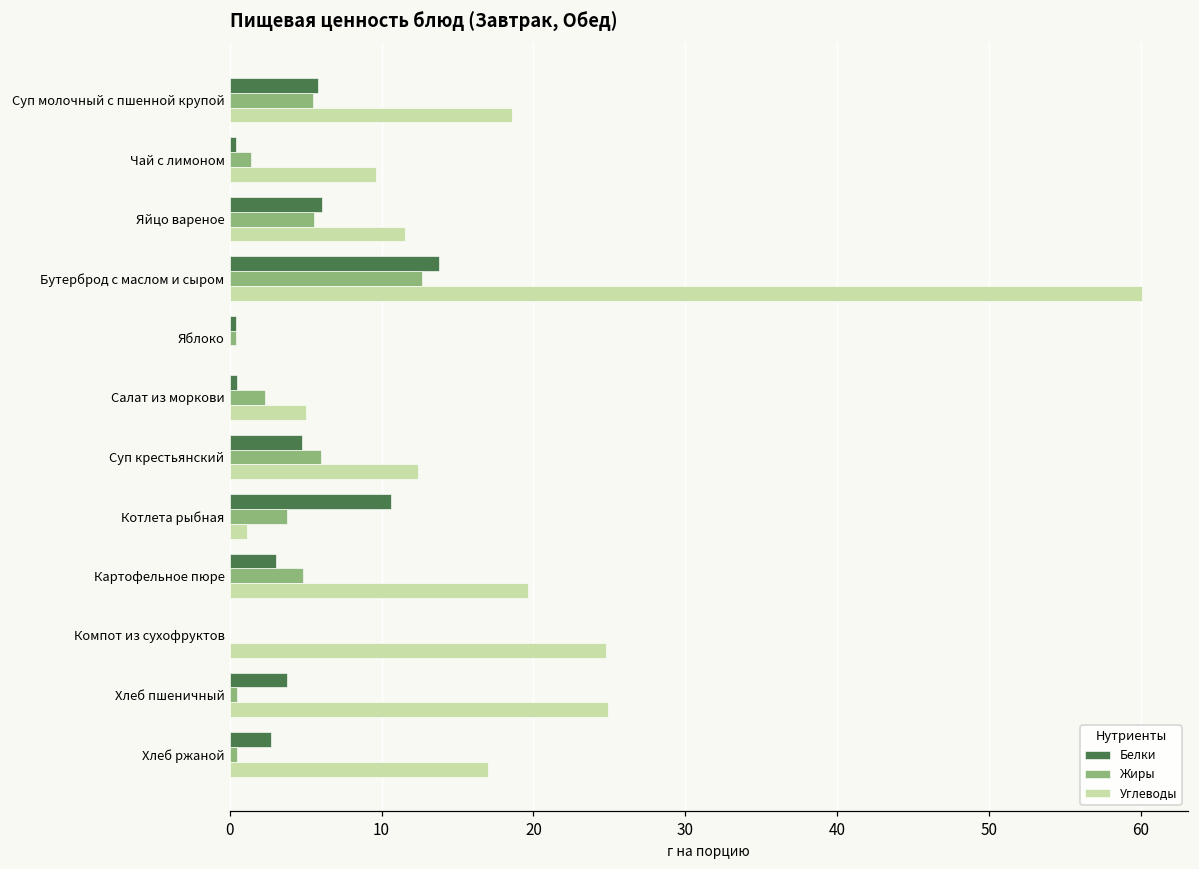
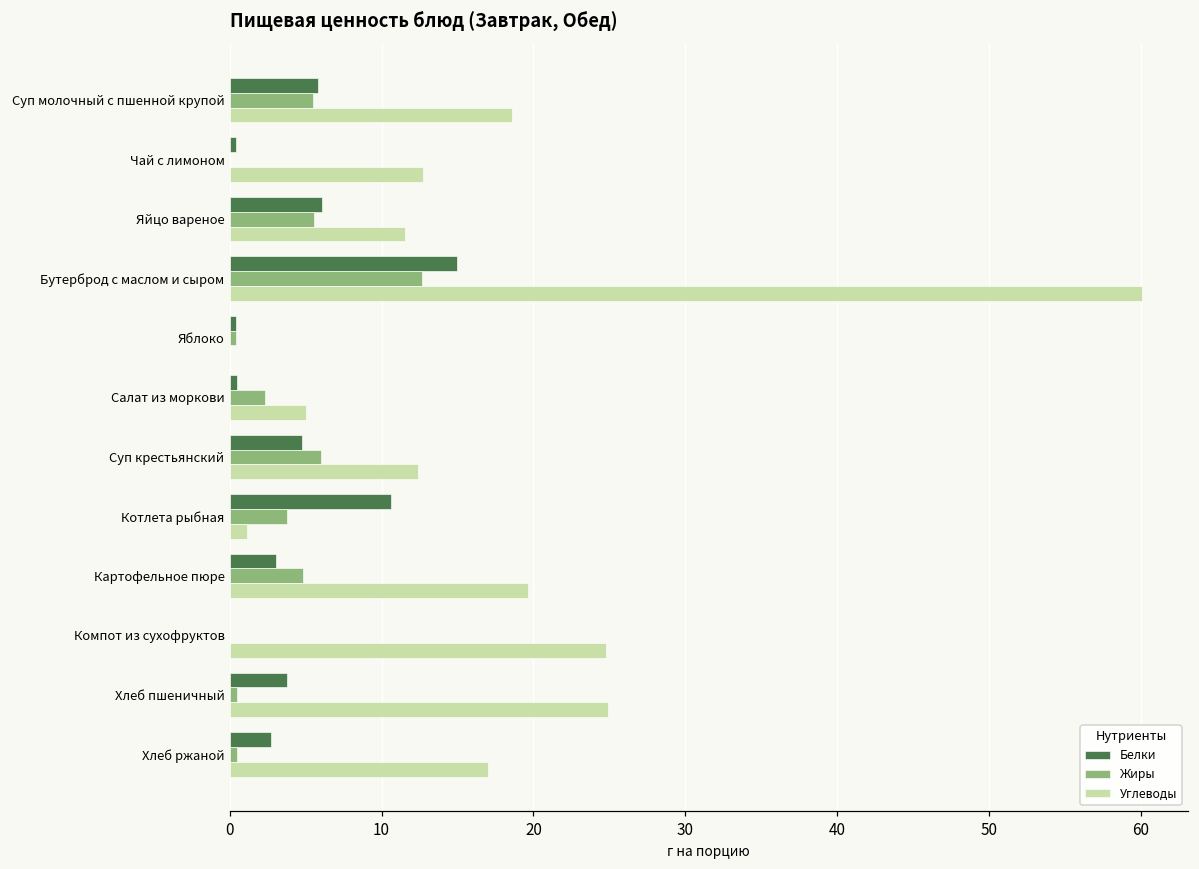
Жиры, Чай с лимоном: 1.4 -> 0.0
Углеводы, Чай с лимоном: 9.7 -> 12.7
Белки, Бутерброд с маслом и сыром: 13.8 -> 15.0
